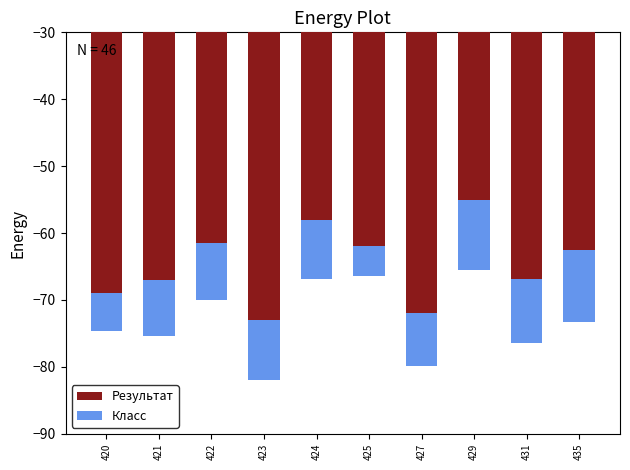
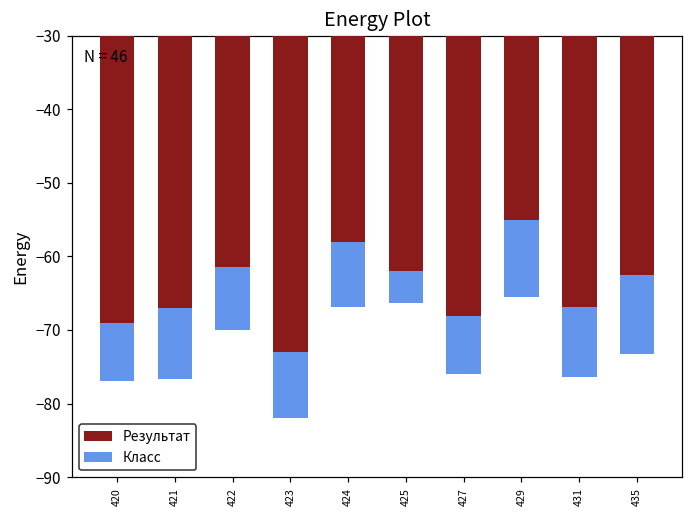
Класс, 420: -6 -> -8
Класс, 421: -8 -> -10
Результат, 427: -72 -> -68
